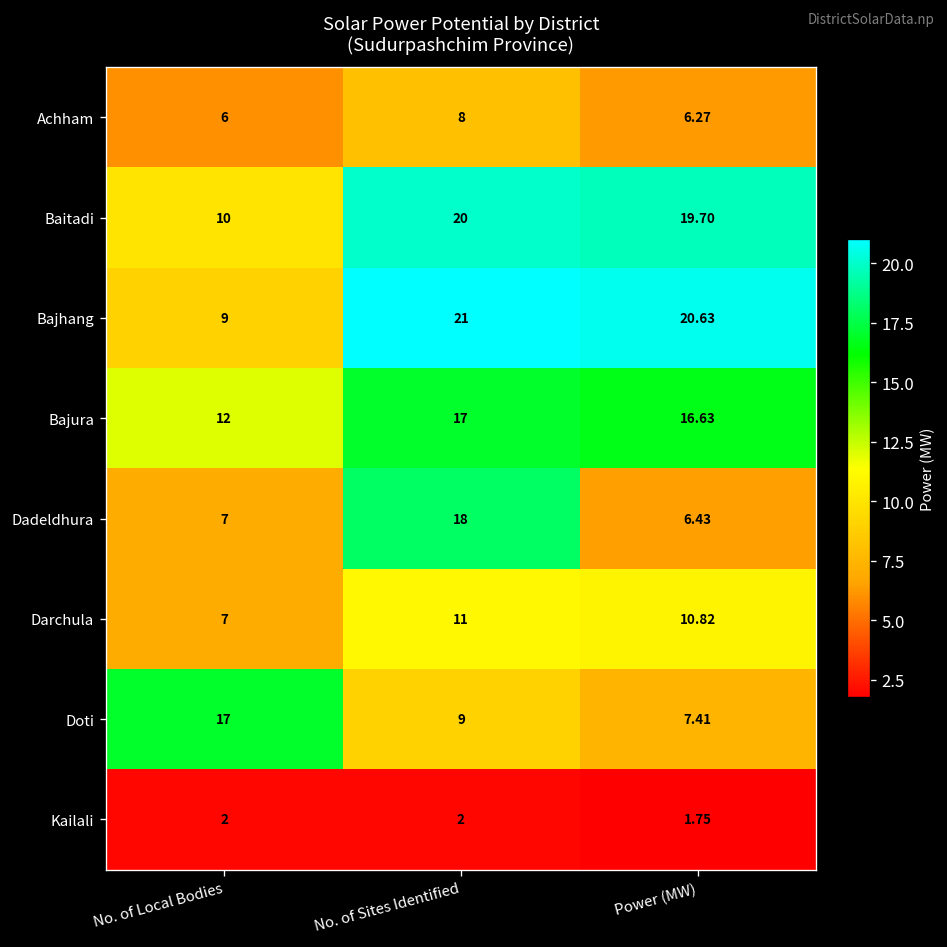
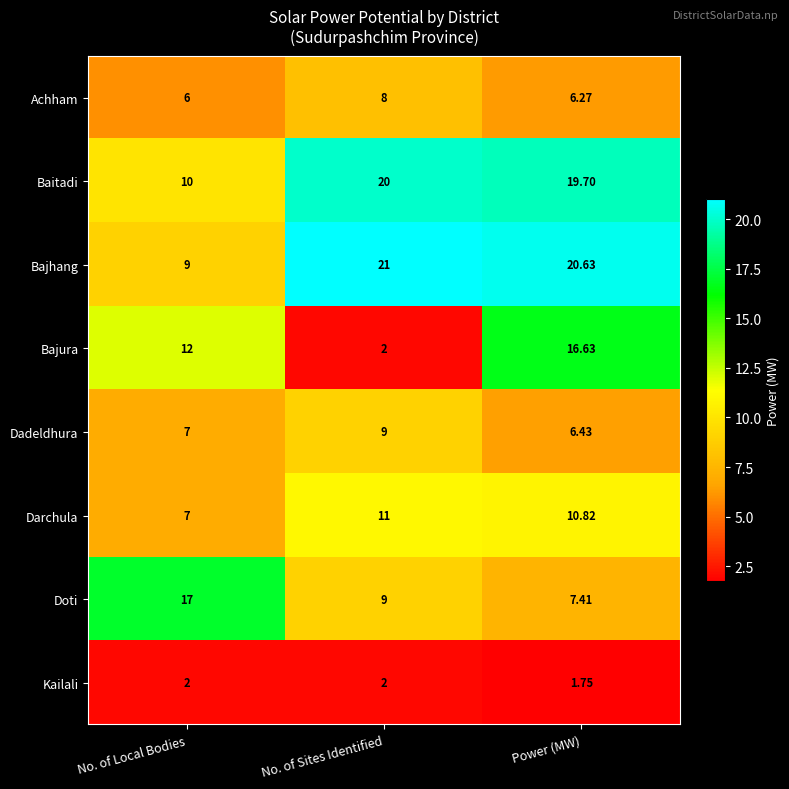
Bajura, No. of Sites Identified: 17 -> 2
Dadeldhura, No. of Sites Identified: 18 -> 9
